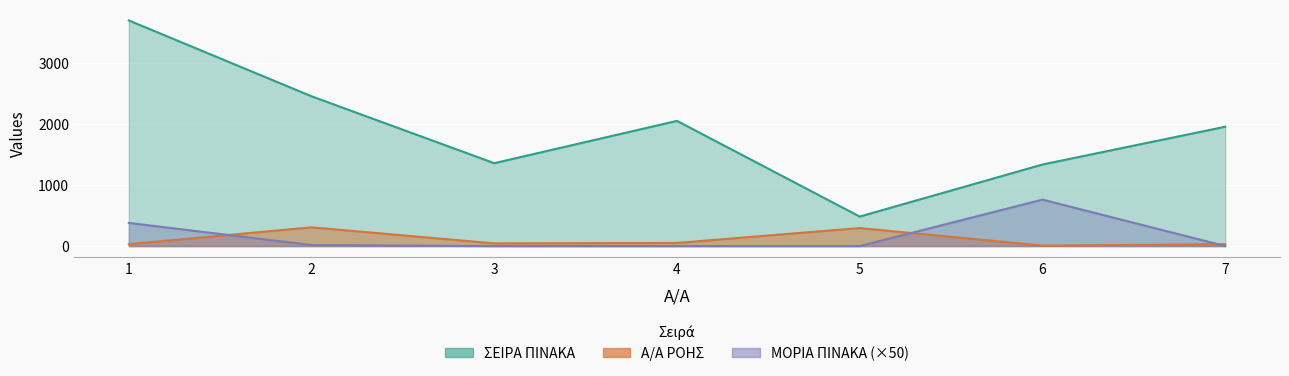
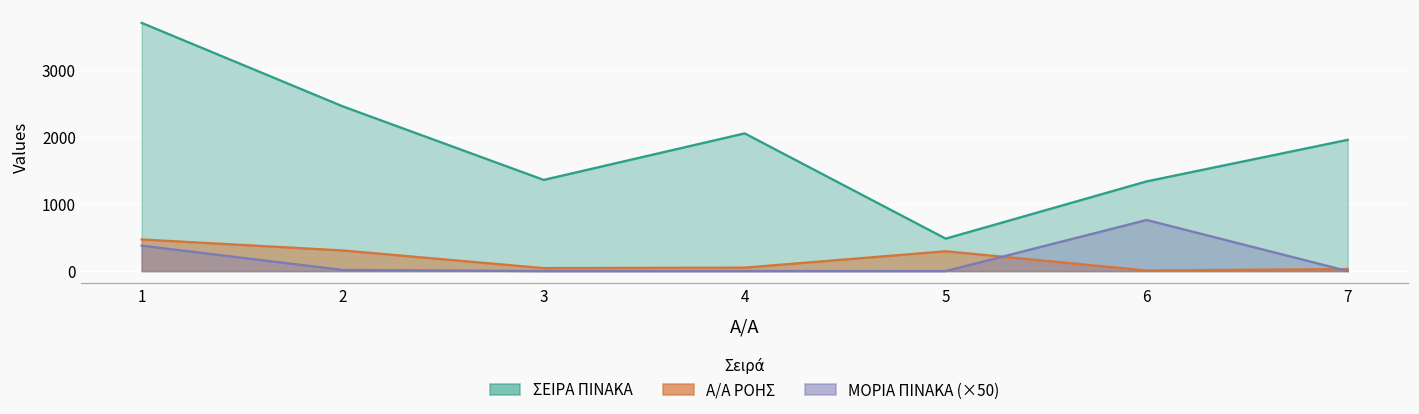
Α/Α ΡΟΗΣ, 1: 0 -> 500
